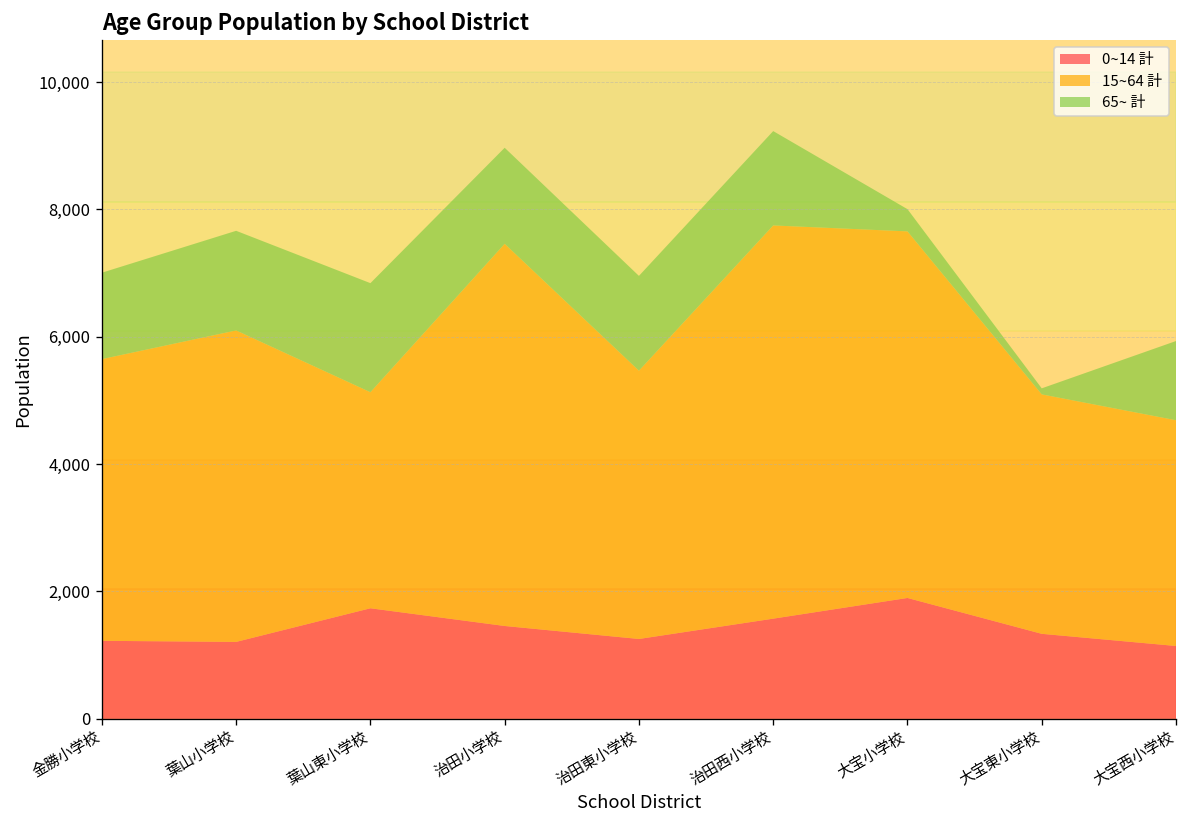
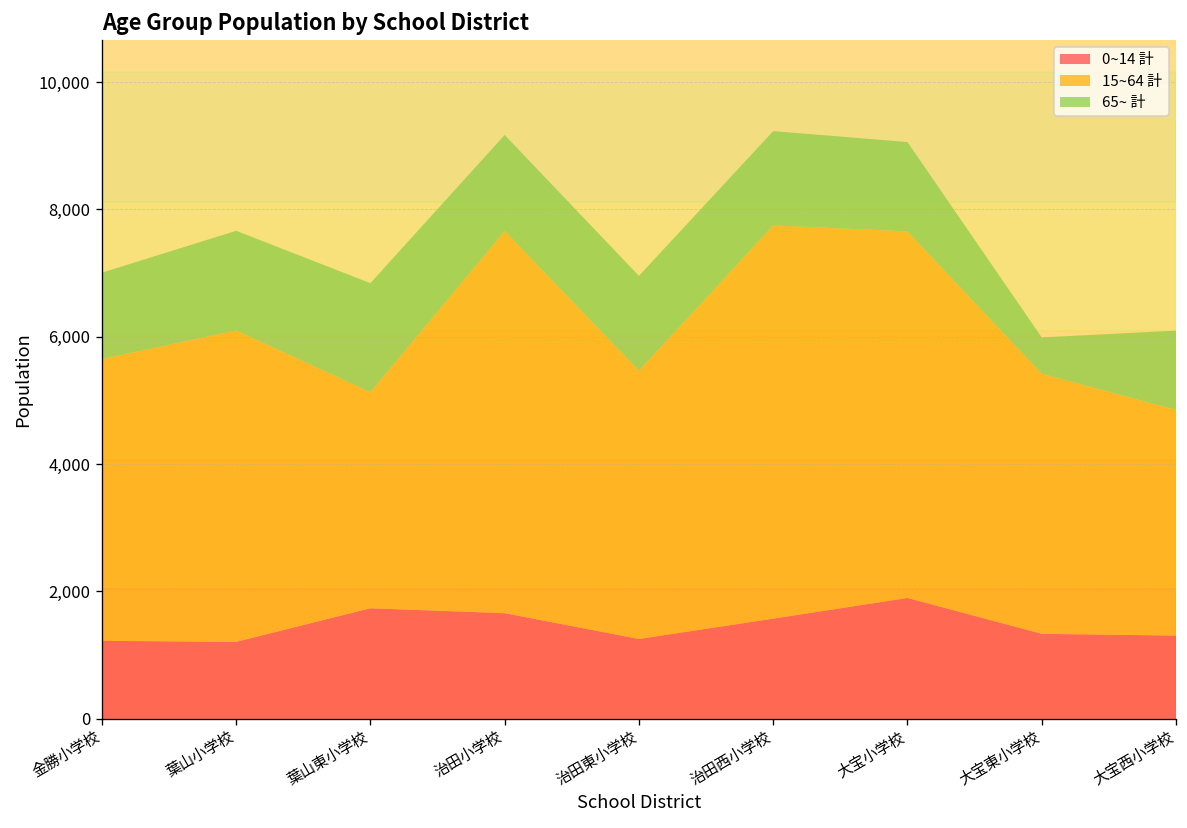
0~14 計, 治田小学校: 1,500 -> 1,700
65~ 計, 大宝小学校: 300 -> 1,400
15~64 計, 大宝東小学校: 3,800 -> 4,100
65~ 計, 大宝東小学校: 100 -> 600
0~14 計, 大宝西小学校: 1,100 -> 1,300
